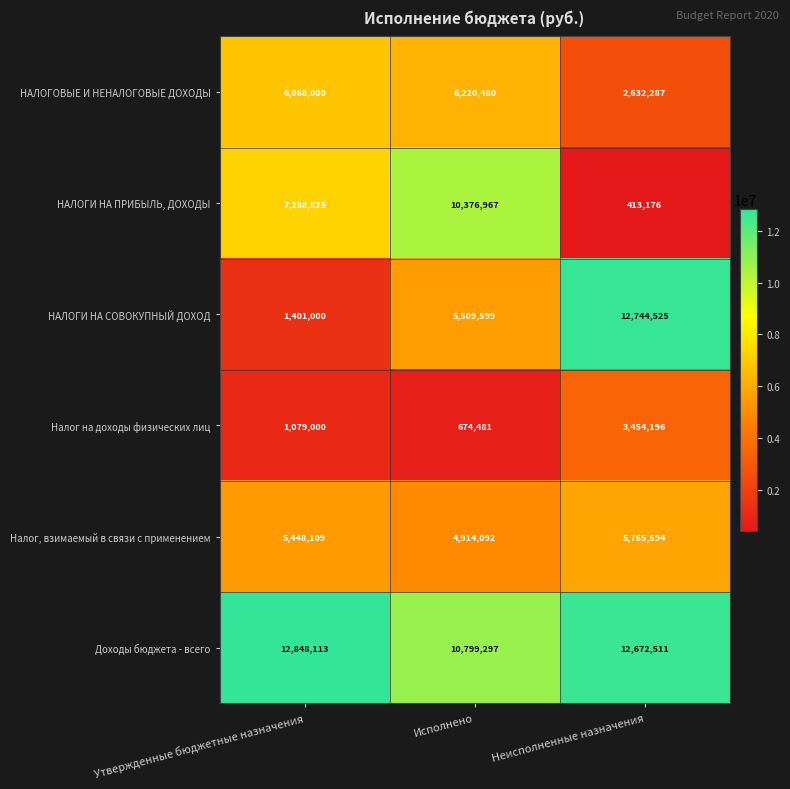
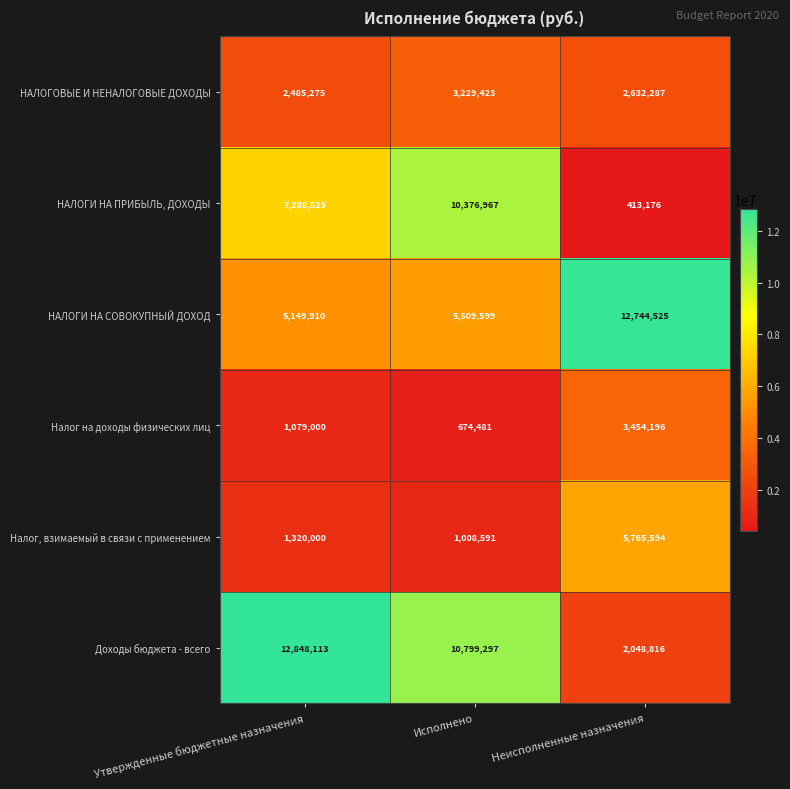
НАЛОГОВЫЕ И НЕНАЛОГОВЫЕ ДОХОДЫ, Утвержденные бюджетные назначения: 6,868,000 -> 2,485,275
НАЛОГОВЫЕ И НЕНАЛОГОВЫЕ ДОХОДЫ, Исполнено: 6,220,480 -> 3,229,423
НАЛОГИ НА СОВОКУПНЫЙ ДОХОД, Утвержденные бюджетные назначения: 1,401,000 -> 5,149,910
Налог, взимаемый в связи с применением, Утвержденные бюджетные назначения: 5,448,109 -> 1,320,000
Налог, взимаемый в связи с применением, Исполнено: 4,914,092 -> 1,008,591
Доходы бюджета - всего, Неисполненные назначения: 12,672,511 -> 2,048,816
